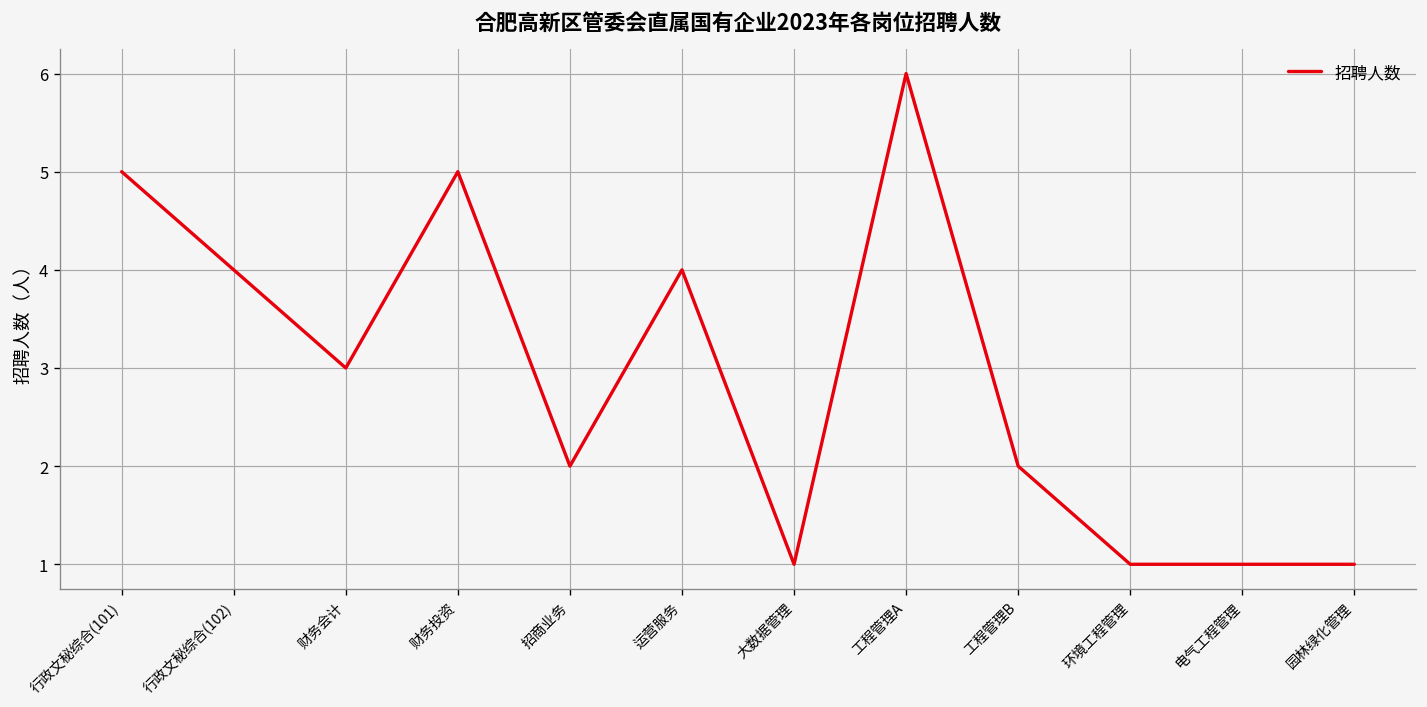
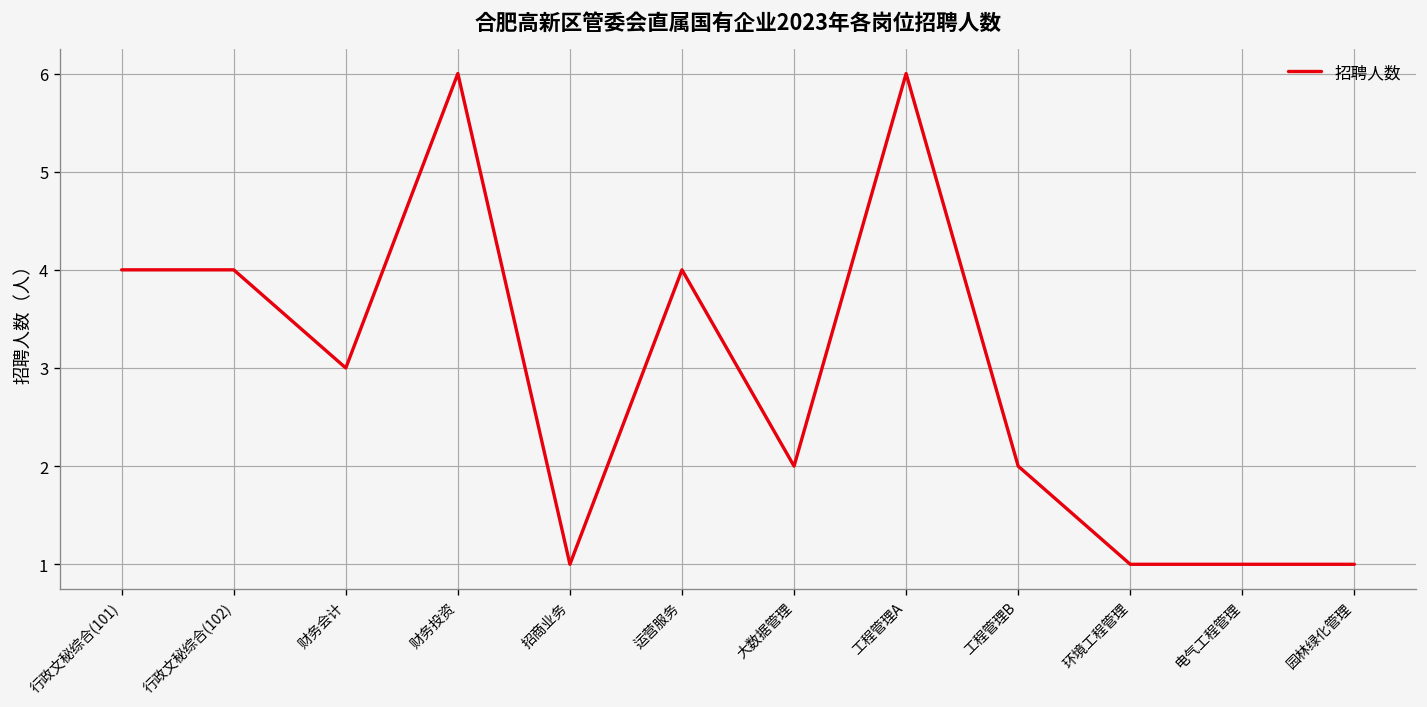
行政文秘综合(101): 5 -> 4
财务投资: 5 -> 6
招商业务: 2 -> 1
大数据管理: 1 -> 2
